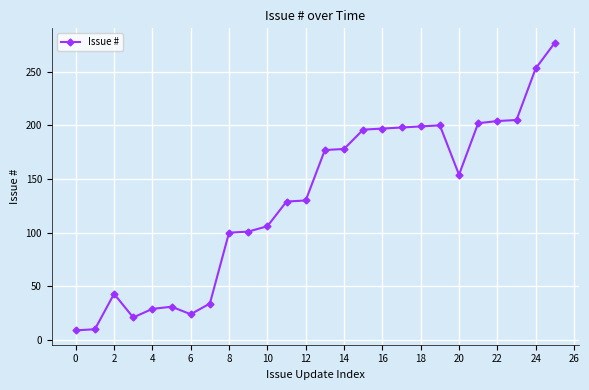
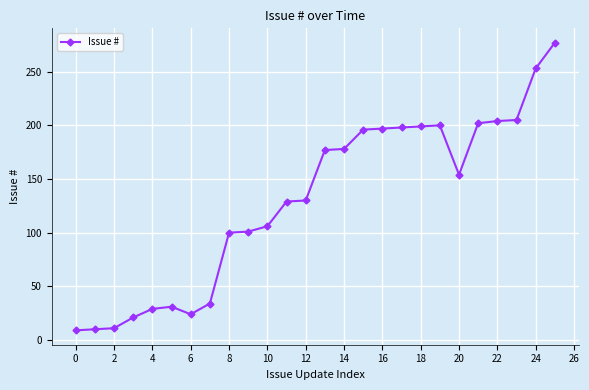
2: 43 -> 11
